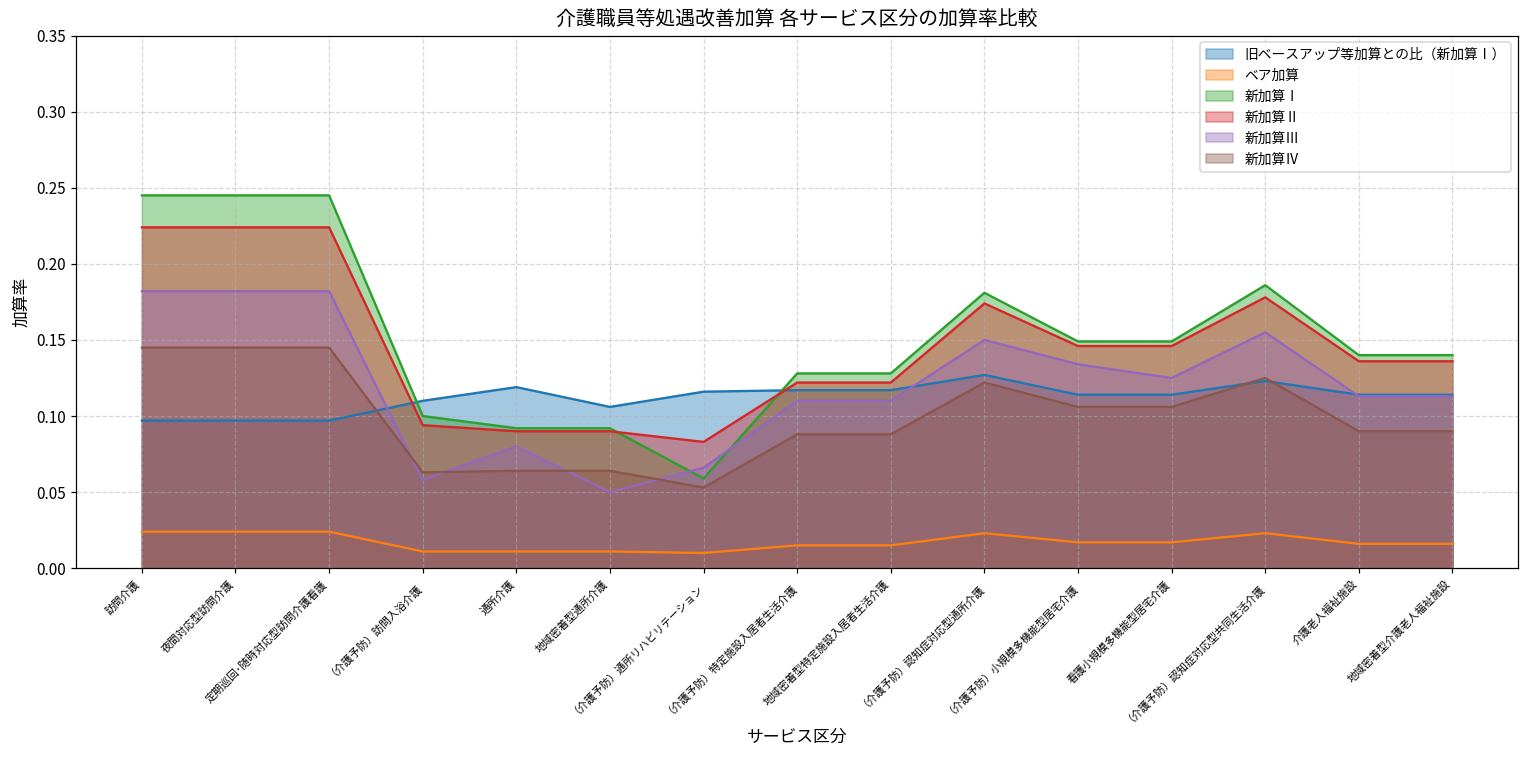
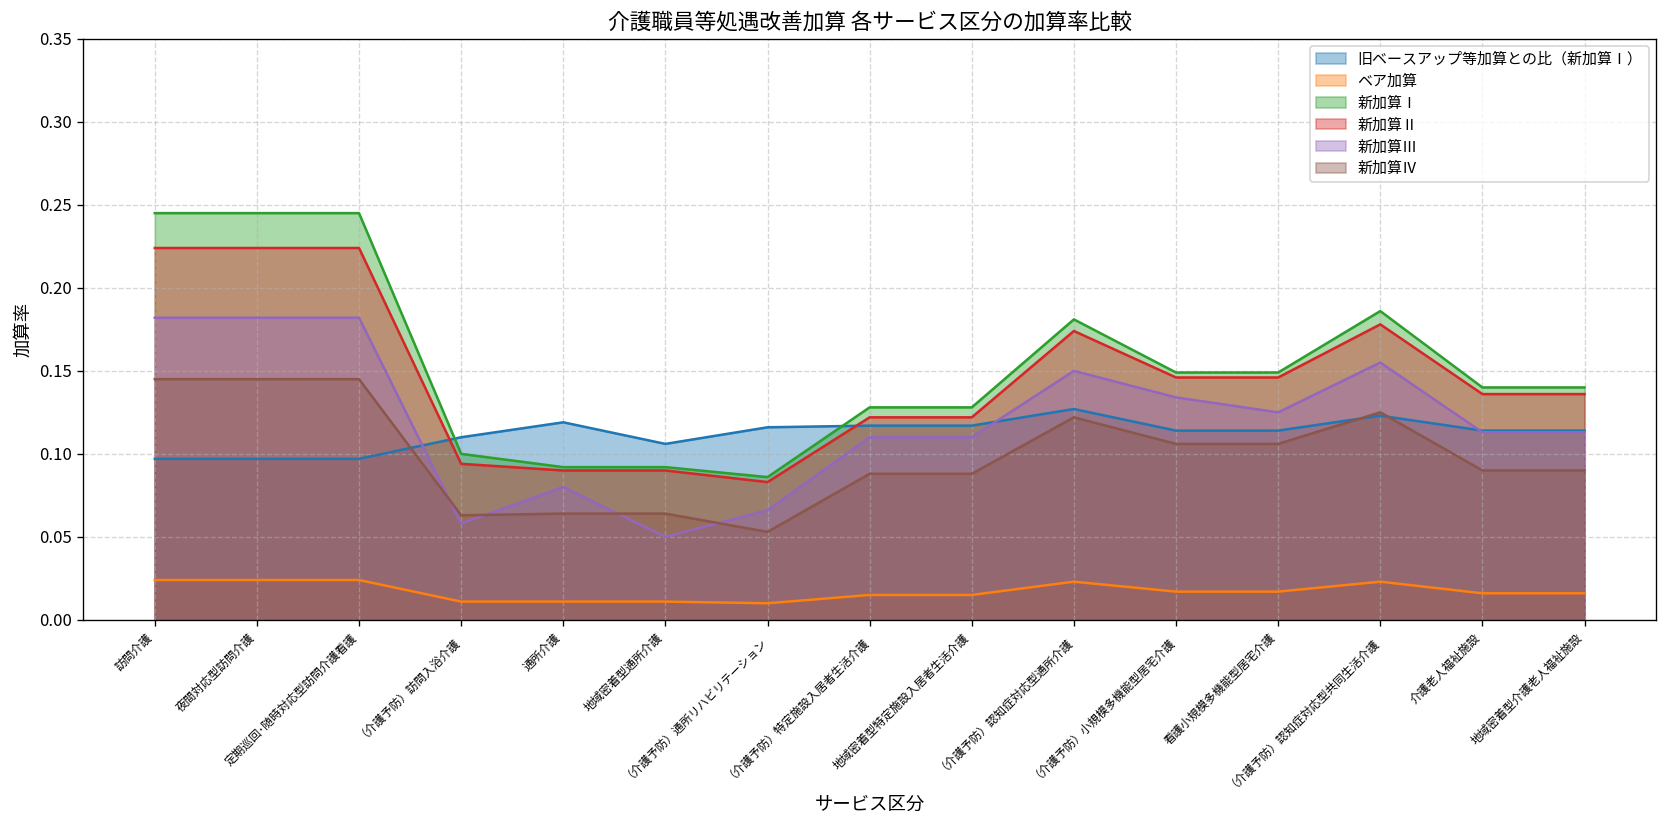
新加算Ⅰ, （介護予防）通所リハビリテーション: 0.059 -> 0.086
